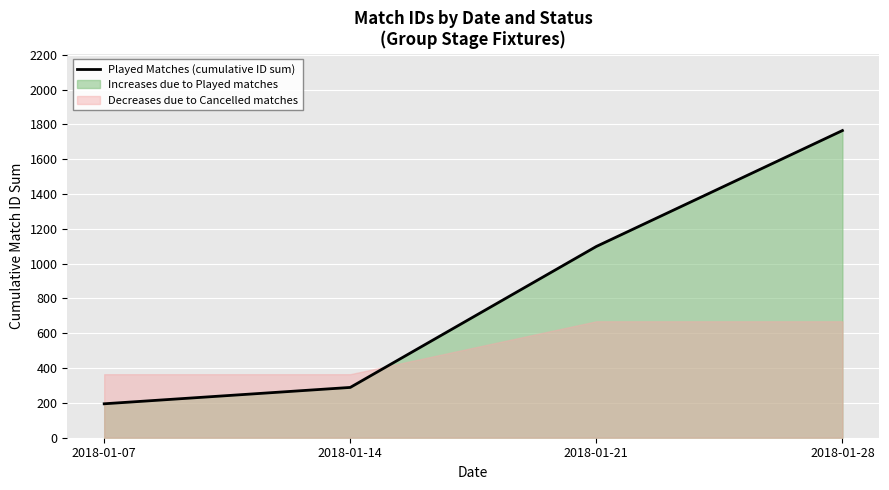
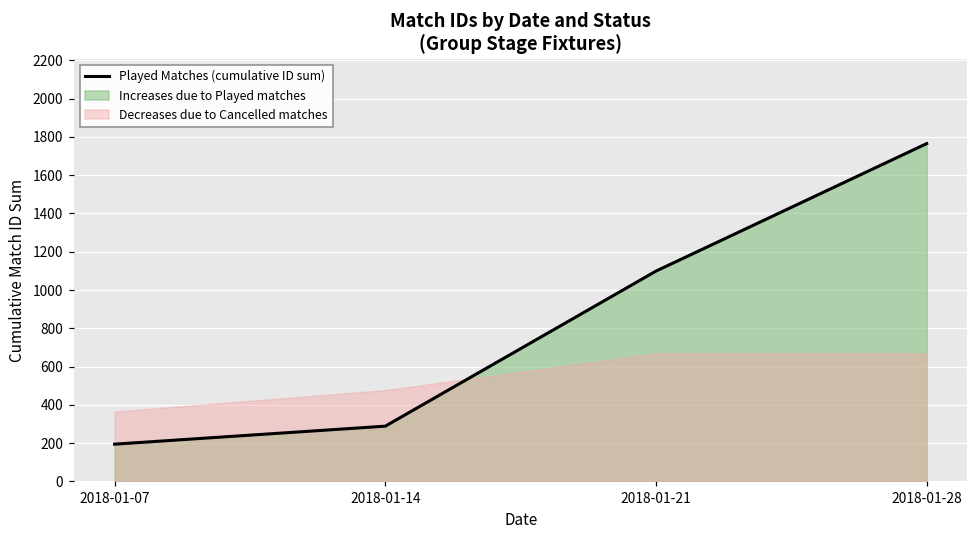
Decreases due to Cancelled matches, 2018-01-14: 370 -> 480
